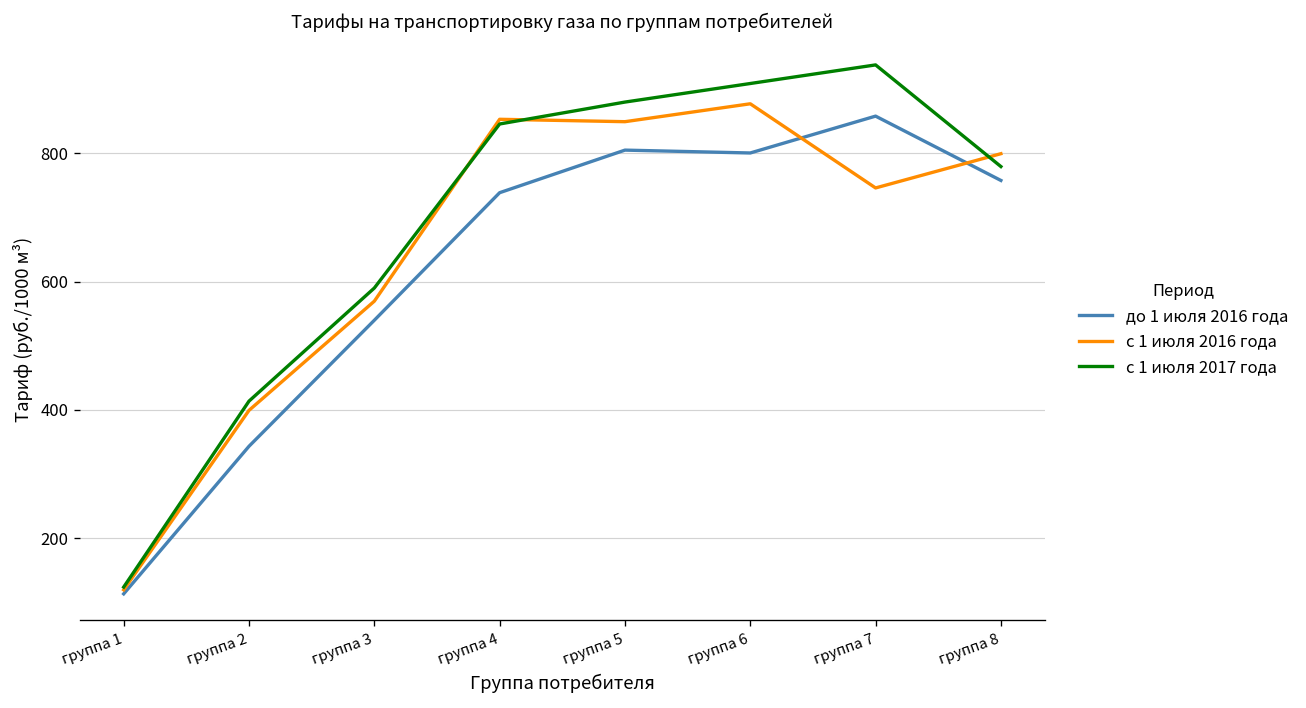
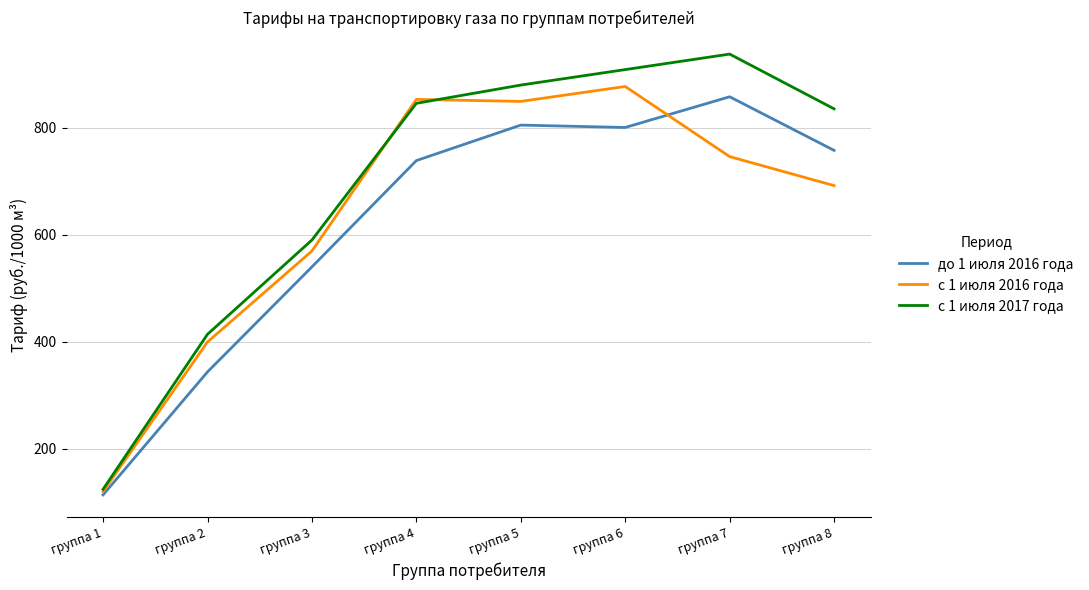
с 1 июля 2016 года, группа 8: 800 -> 690
с 1 июля 2017 года, группа 8: 780 -> 840
